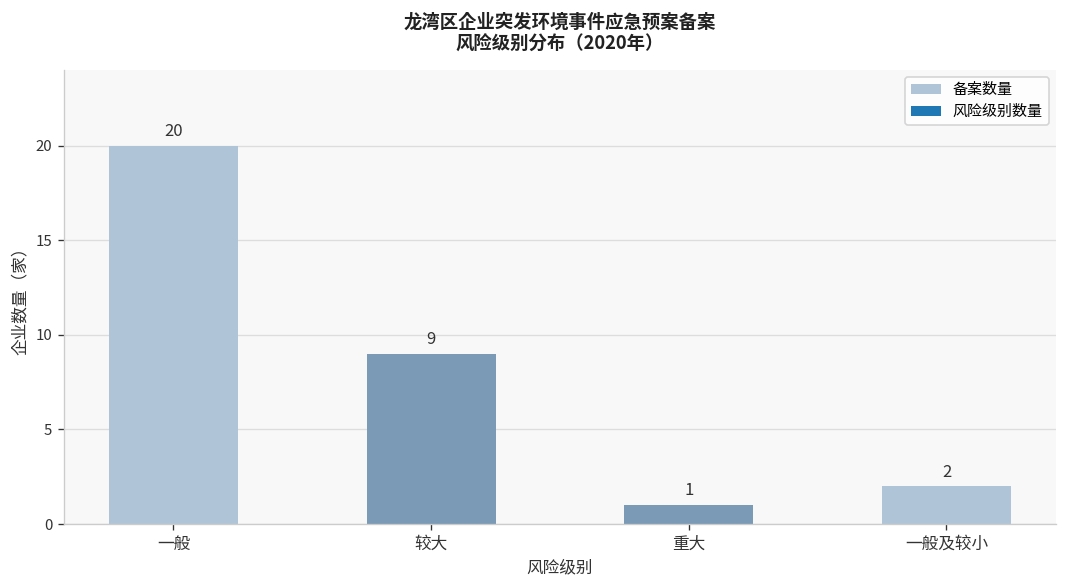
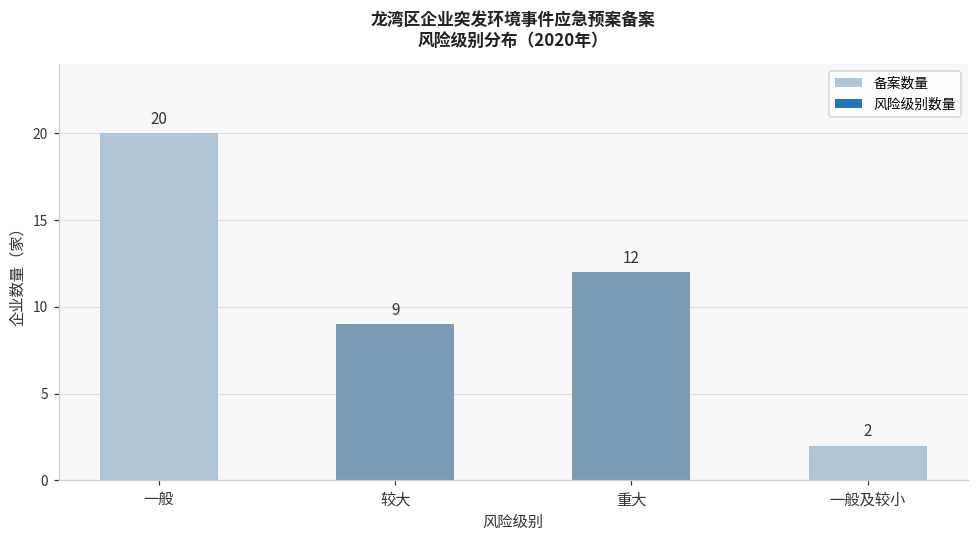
重大: 1 -> 12
